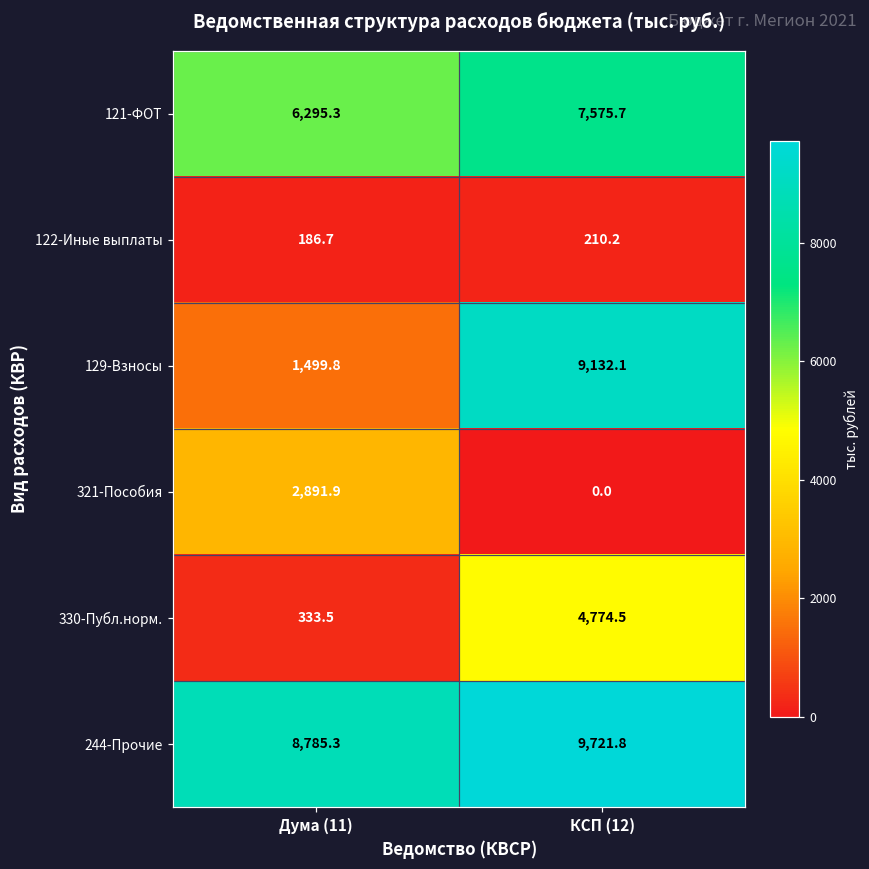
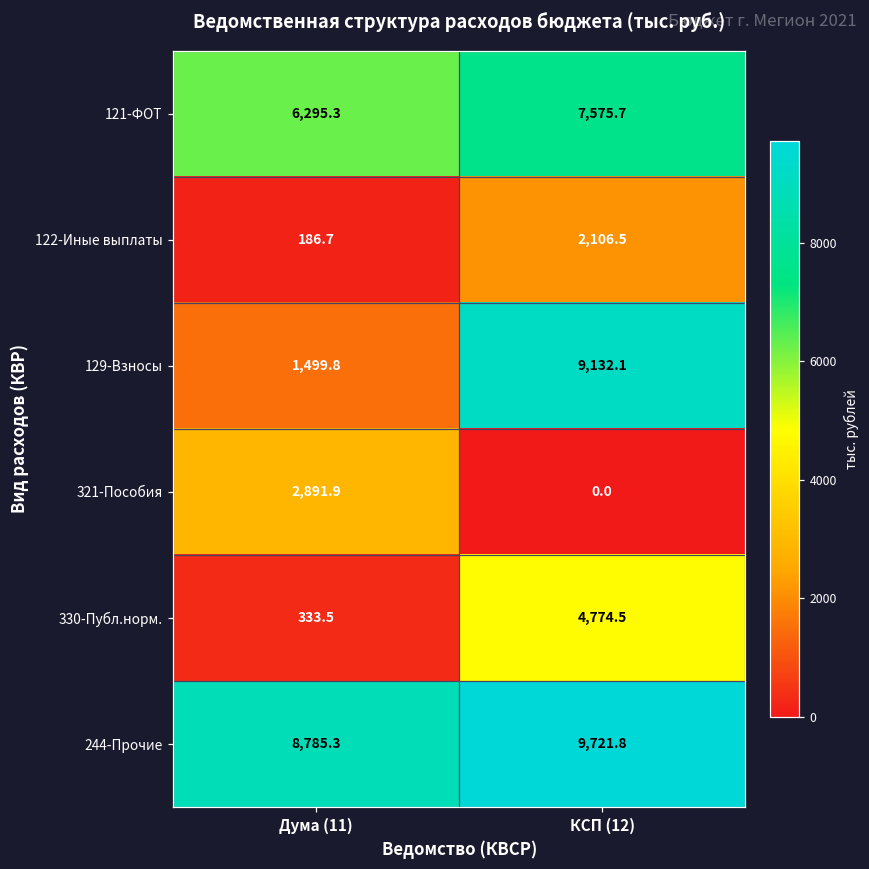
122-Иные выплаты, КСП (12): 210.2 -> 2,106.5
